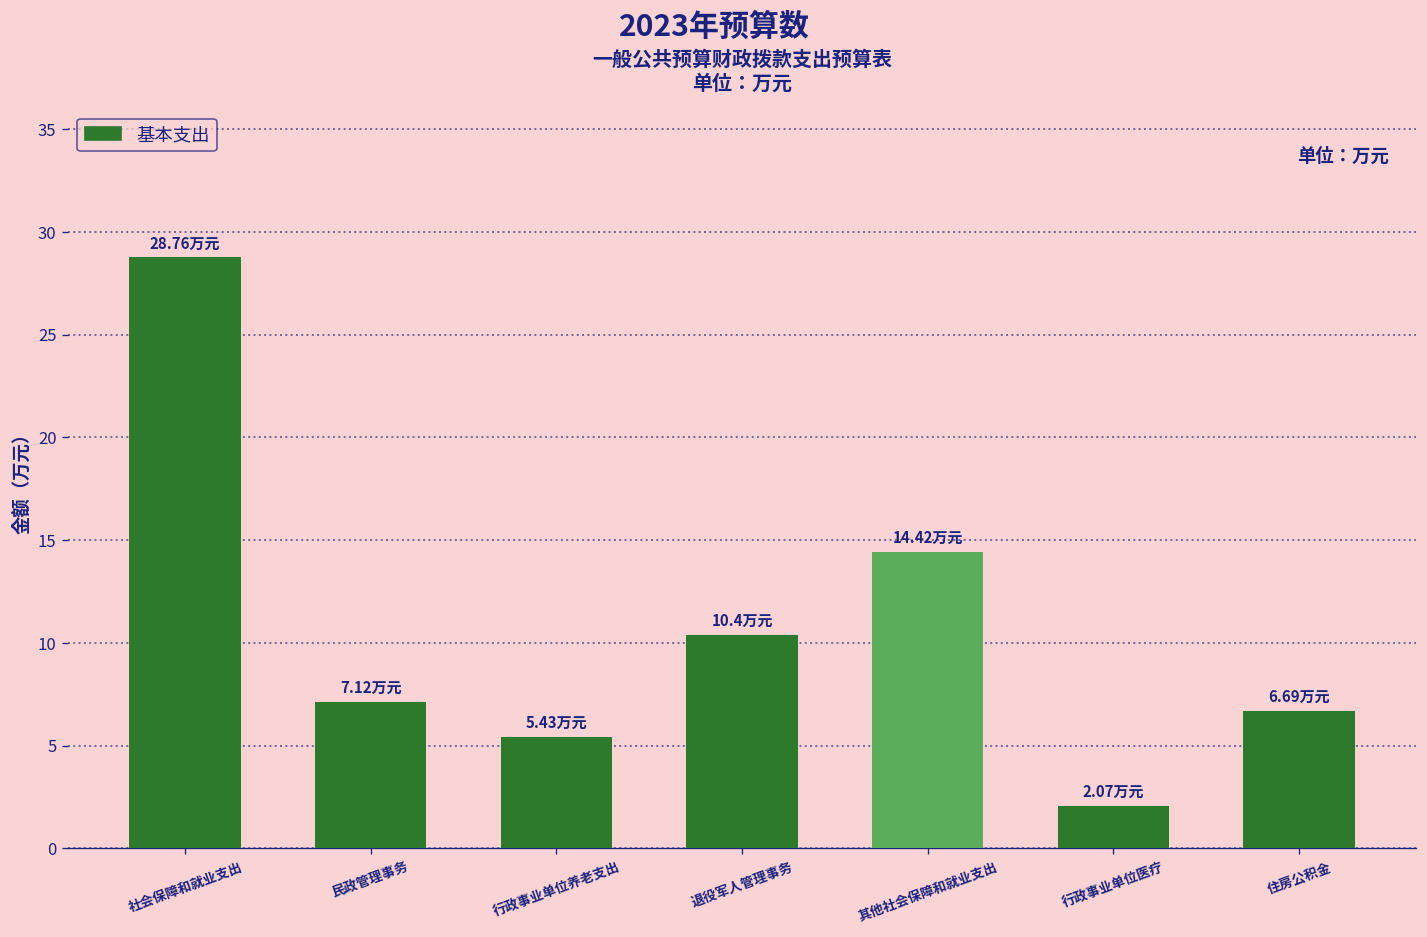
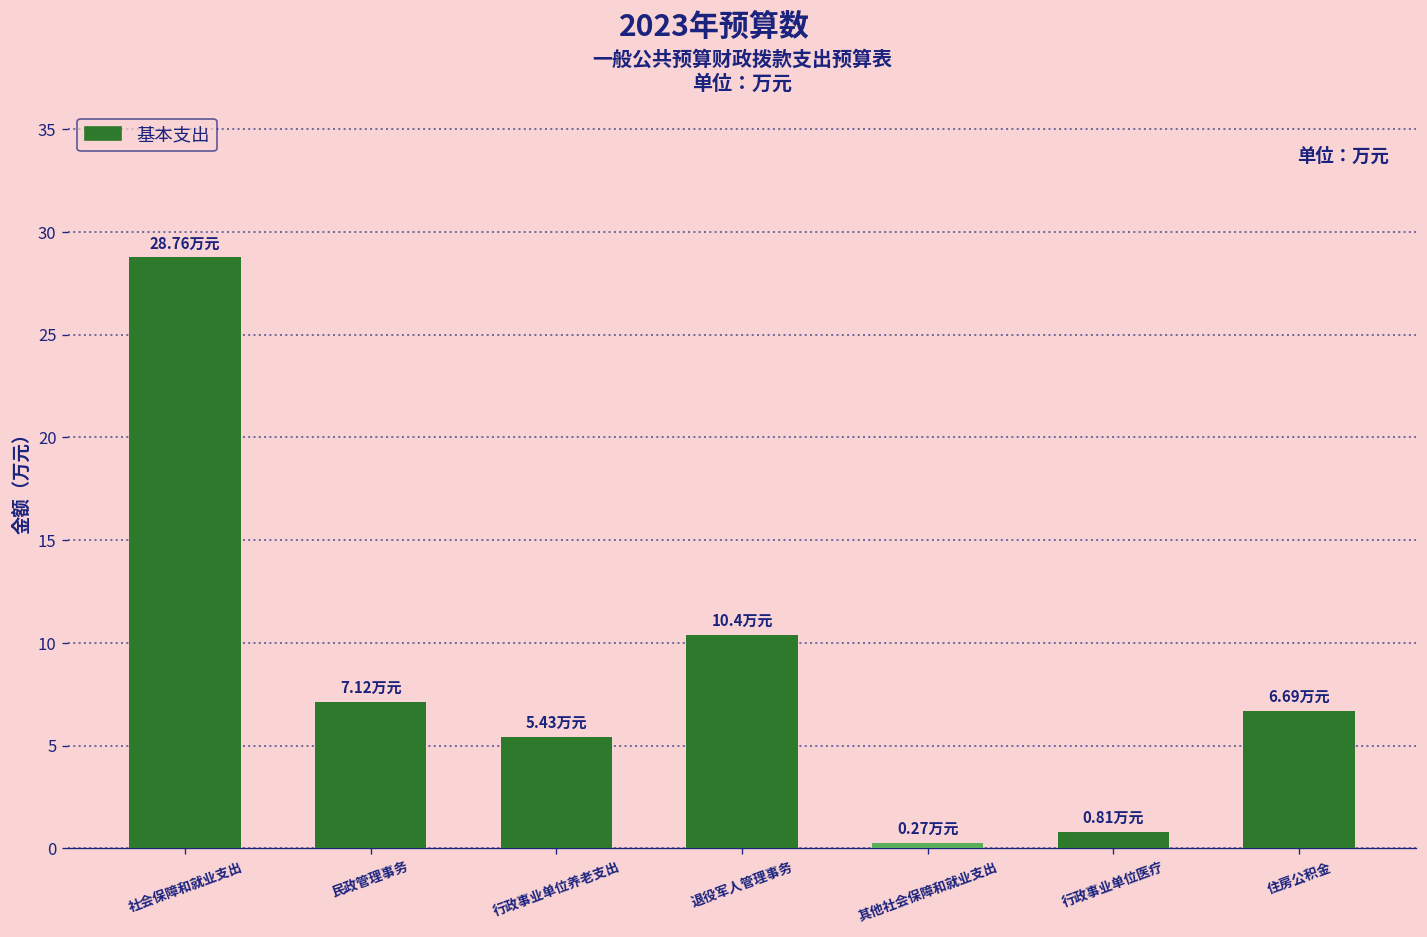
其他社会保障和就业支出: 14.42 -> 0.27
行政事业单位医疗: 2.07 -> 0.81
